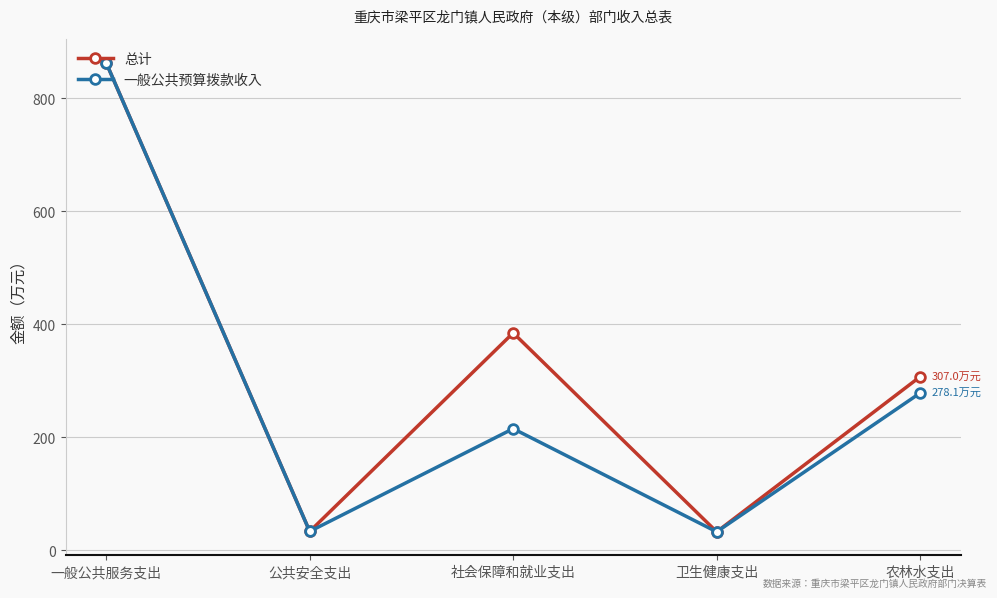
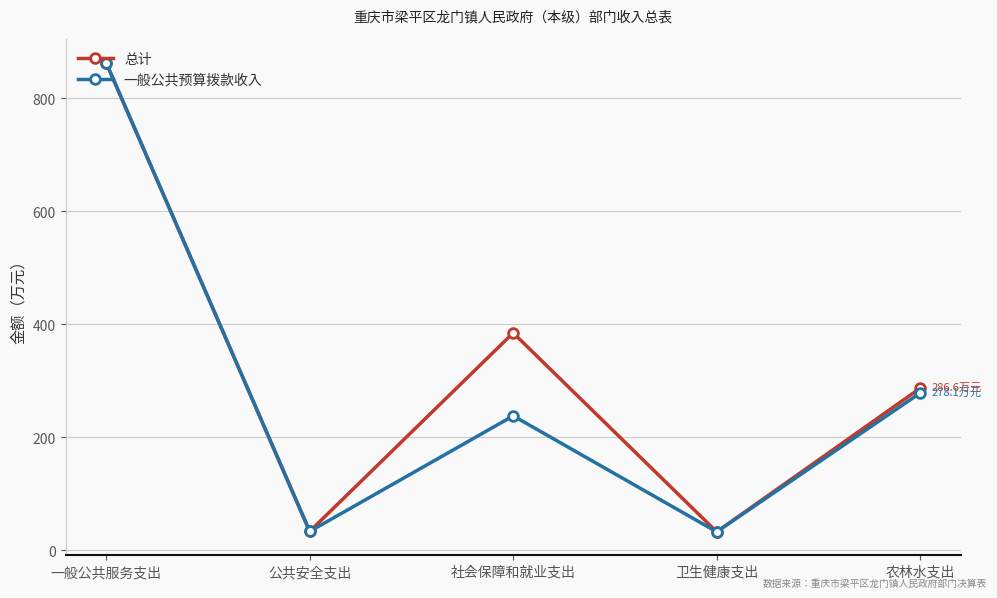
一般公共预算拨款收入, 社会保障和就业支出: 210 -> 240
总计, 农林水支出: 307.0 -> 286.6
